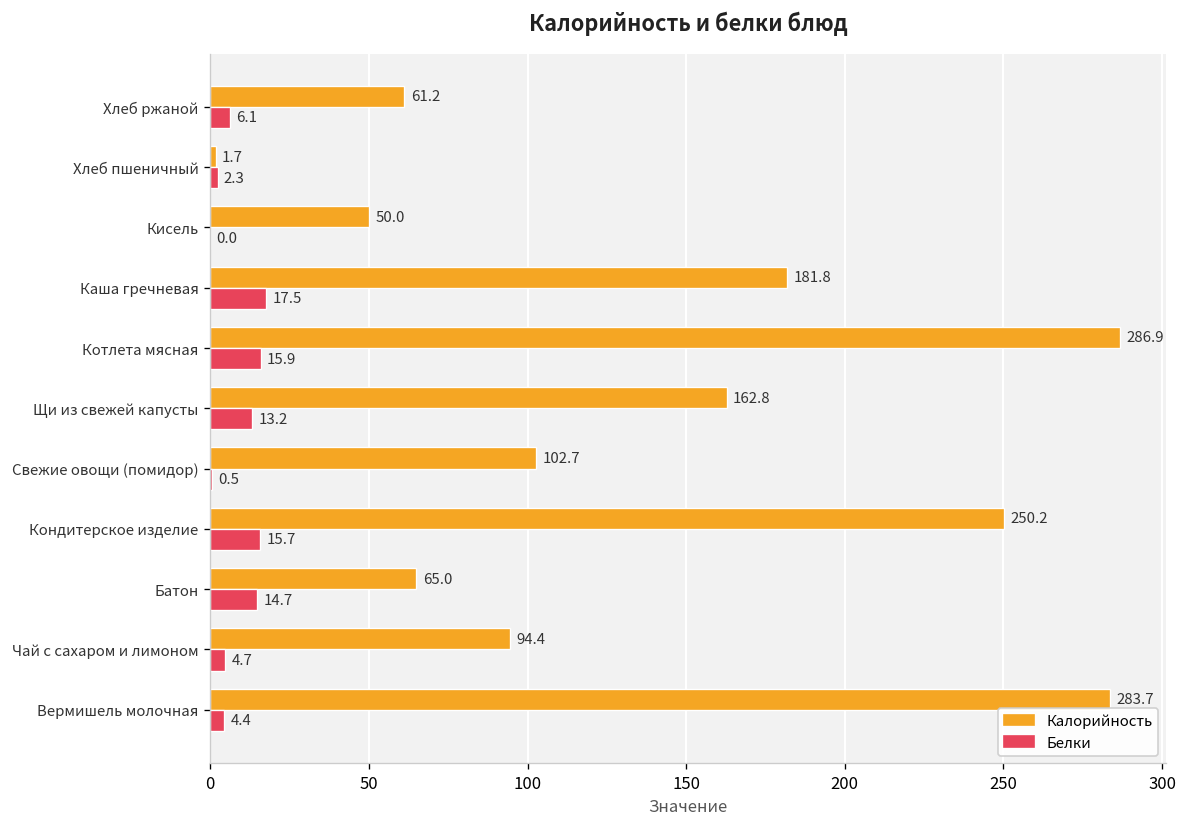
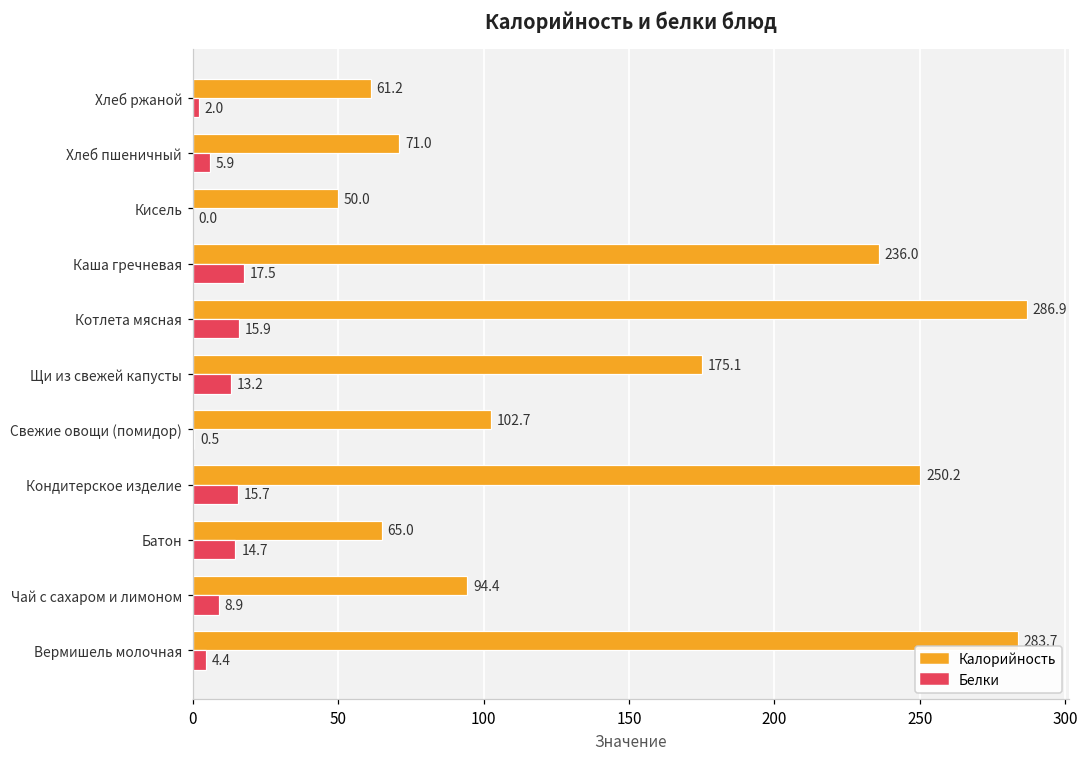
Белки, Хлеб ржаной: 6.1 -> 2.0
Калорийность, Хлеб пшеничный: 1.7 -> 71.0
Белки, Хлеб пшеничный: 2.3 -> 5.9
Калорийность, Каша гречневая: 181.8 -> 236.0
Калорийность, Щи из свежей капусты: 162.8 -> 175.1
Белки, Чай с сахаром и лимоном: 4.7 -> 8.9
